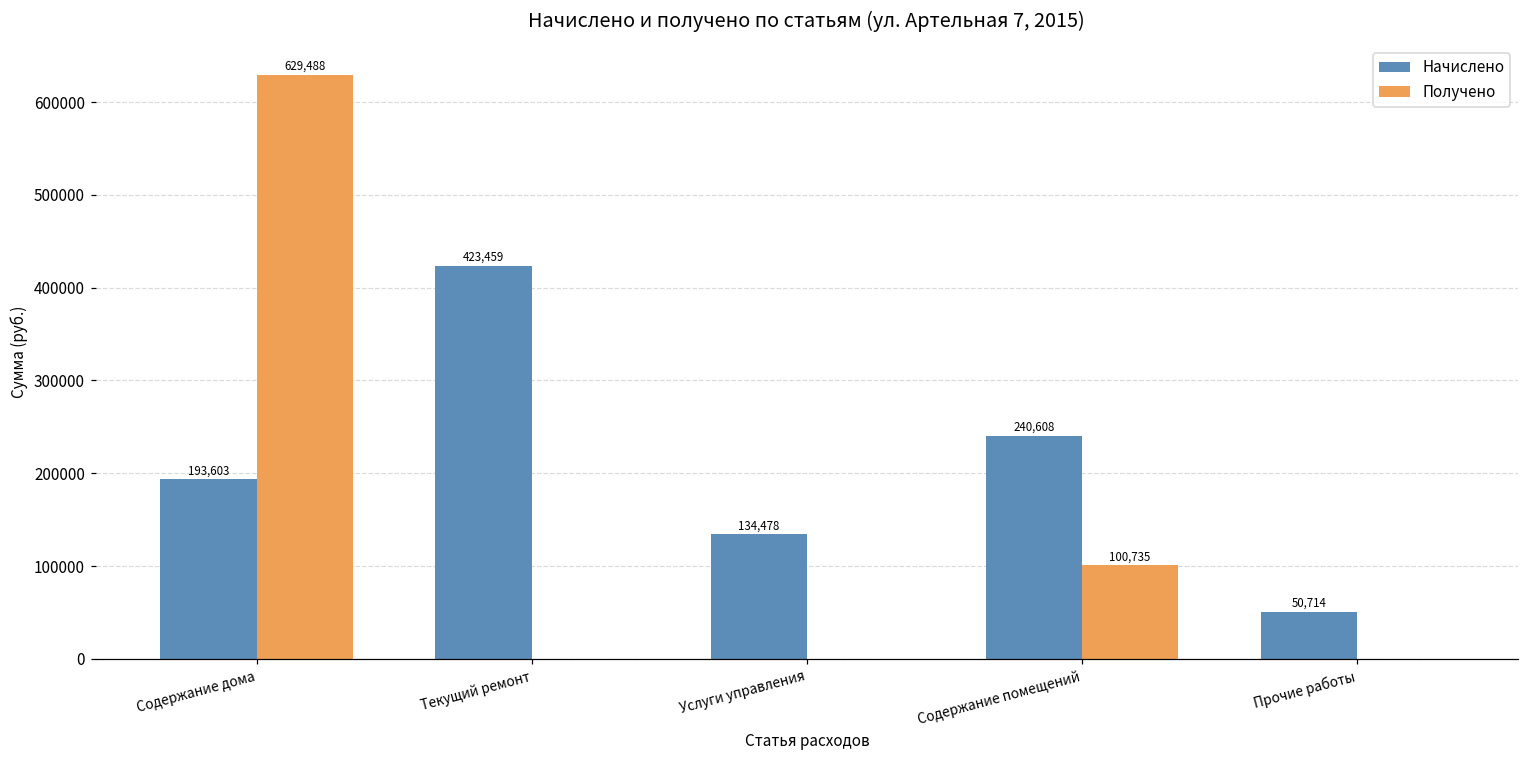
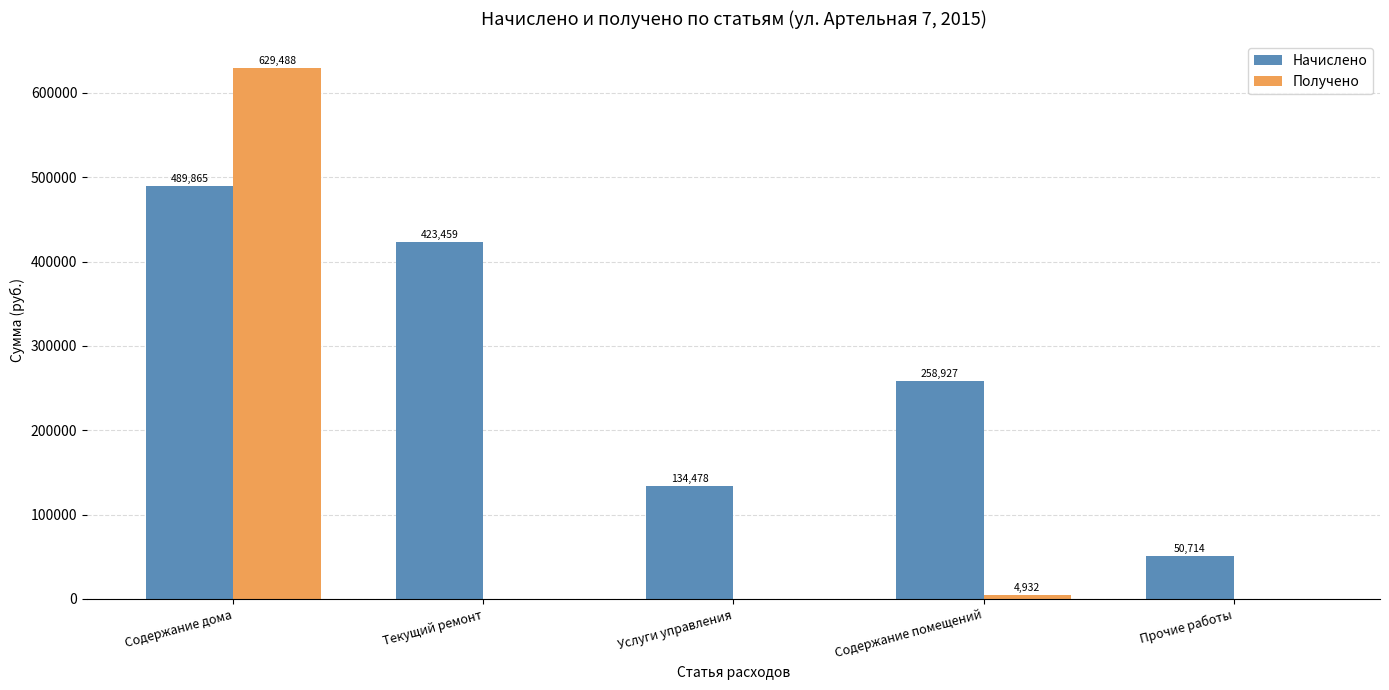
Начислено, Содержание дома: 193,603 -> 489,865
Начислено, Содержание помещений: 240,608 -> 258,927
Получено, Содержание помещений: 100,735 -> 4,932
